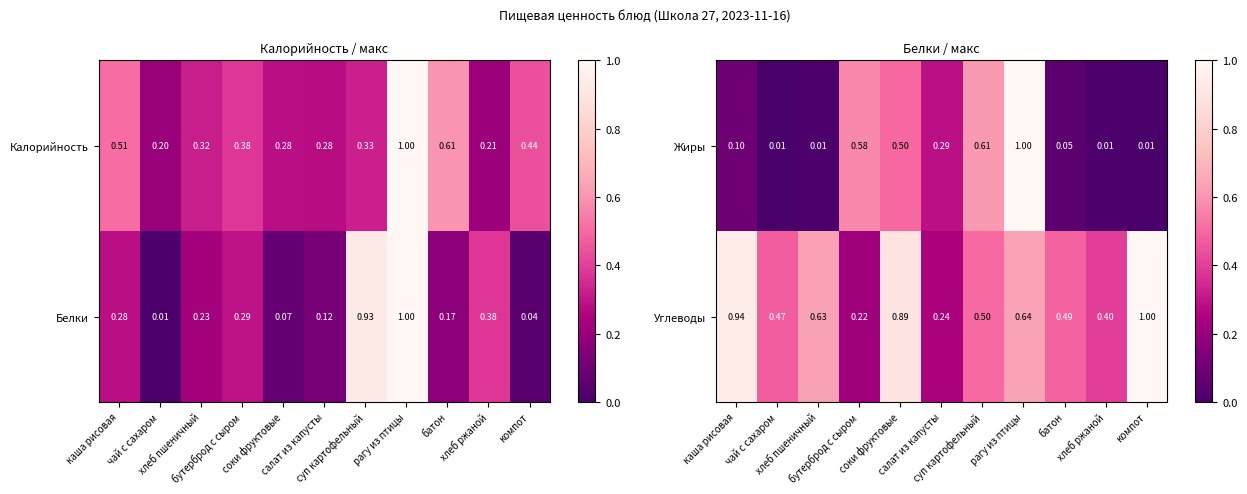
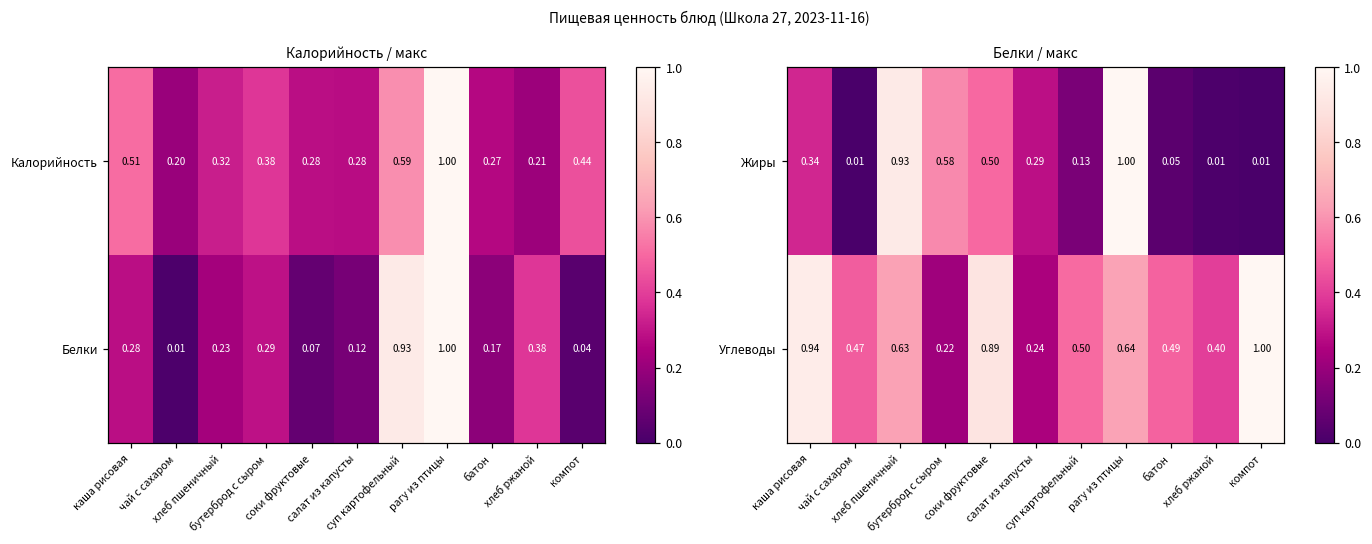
Калорийность / макс, Калорийность, суп картофельный: 0.33 -> 0.59
Калорийность / макс, Калорийность, батон: 0.61 -> 0.27
Белки / макс, Жиры, каша рисовая: 0.10 -> 0.34
Белки / макс, Жиры, хлеб пшеничный: 0.01 -> 0.93
Белки / макс, Жиры, суп картофельный: 0.61 -> 0.13
